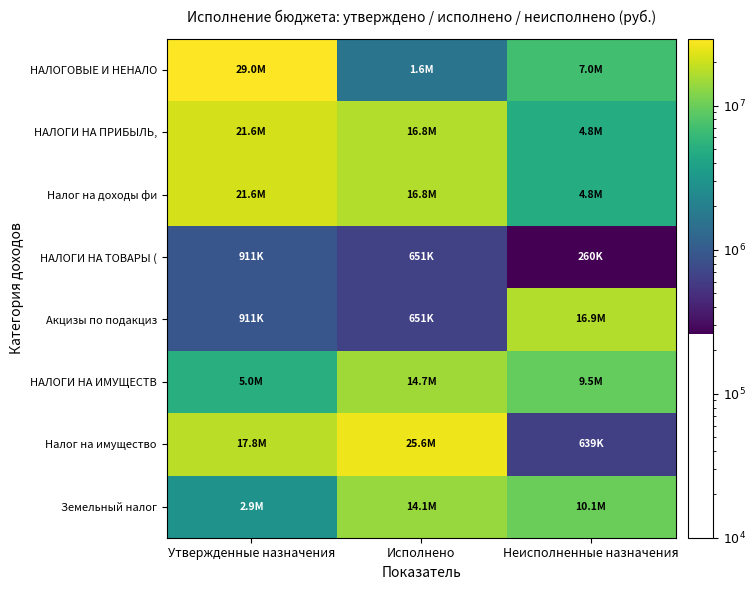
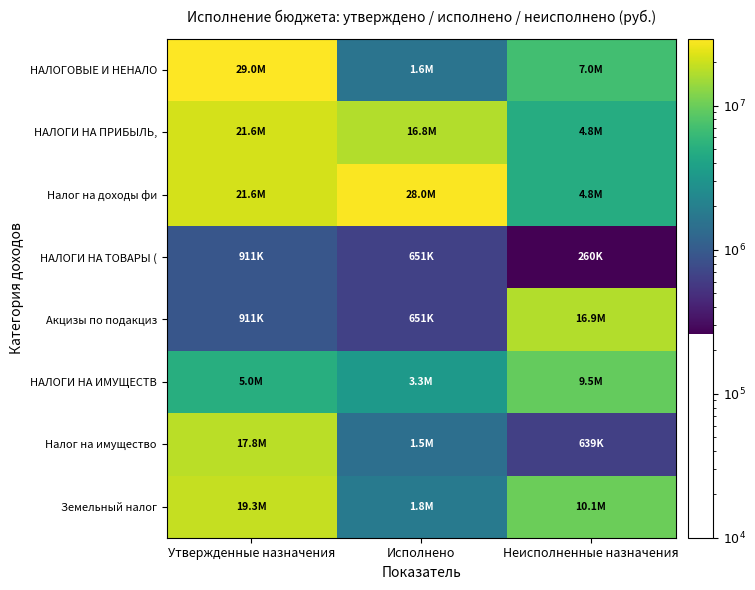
Налог на доходы фи, Исполнено: 16.8M -> 28.0M
НАЛОГИ НА ИМУЩЕСТВ, Исполнено: 14.7M -> 3.3M
Налог на имущество, Исполнено: 25.6M -> 1.5M
Земельный налог, Утвержденные назначения: 2.9M -> 19.3M
Земельный налог, Исполнено: 14.1M -> 1.8M
